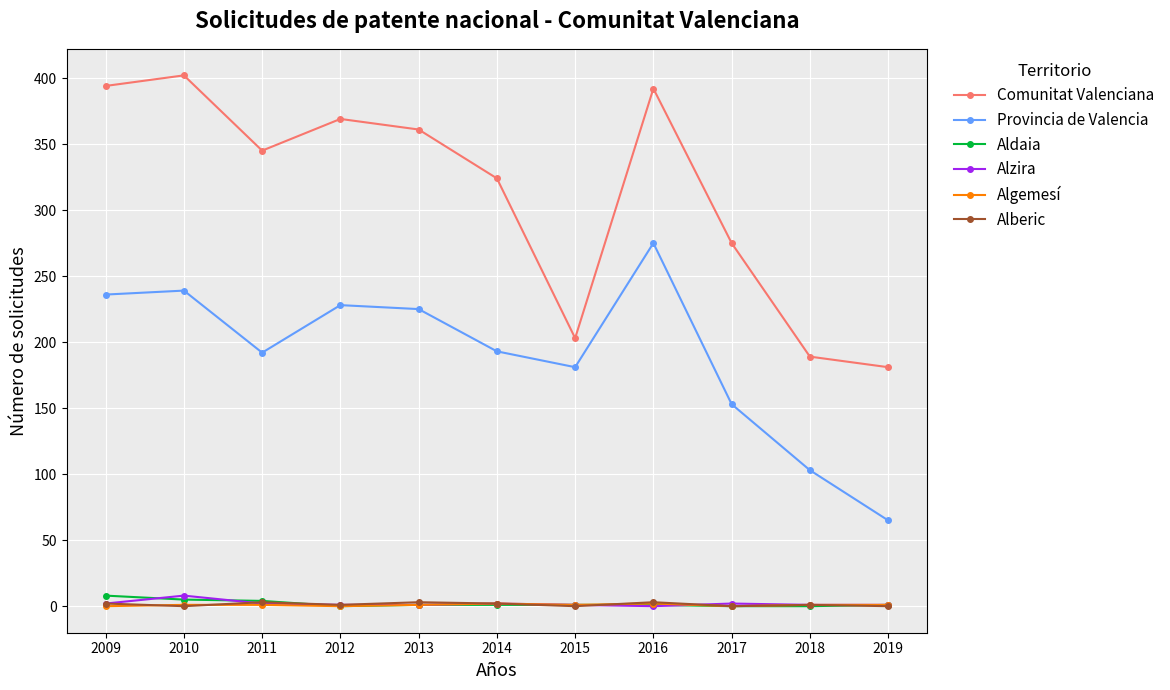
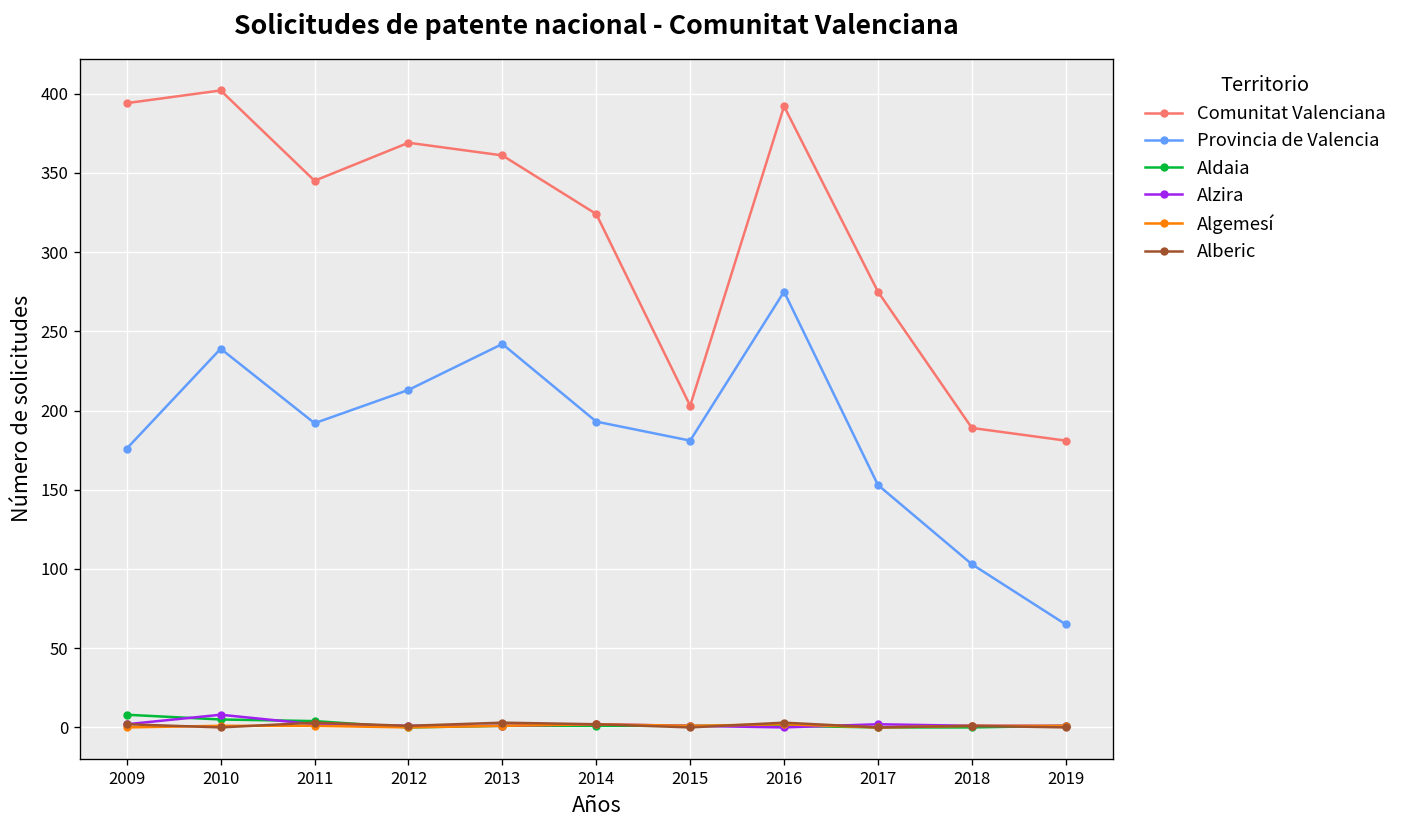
Provincia de Valencia, 2009: 236 -> 176
Provincia de Valencia, 2012: 228 -> 213
Provincia de Valencia, 2013: 225 -> 242
